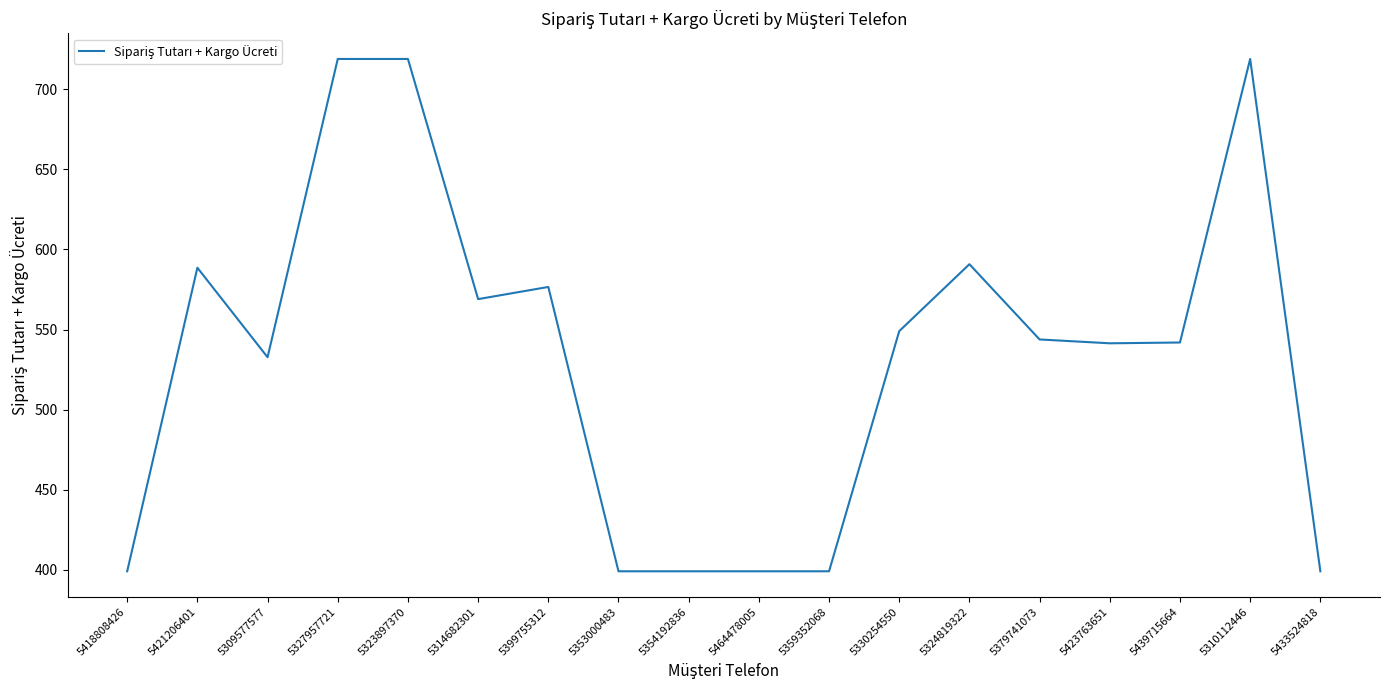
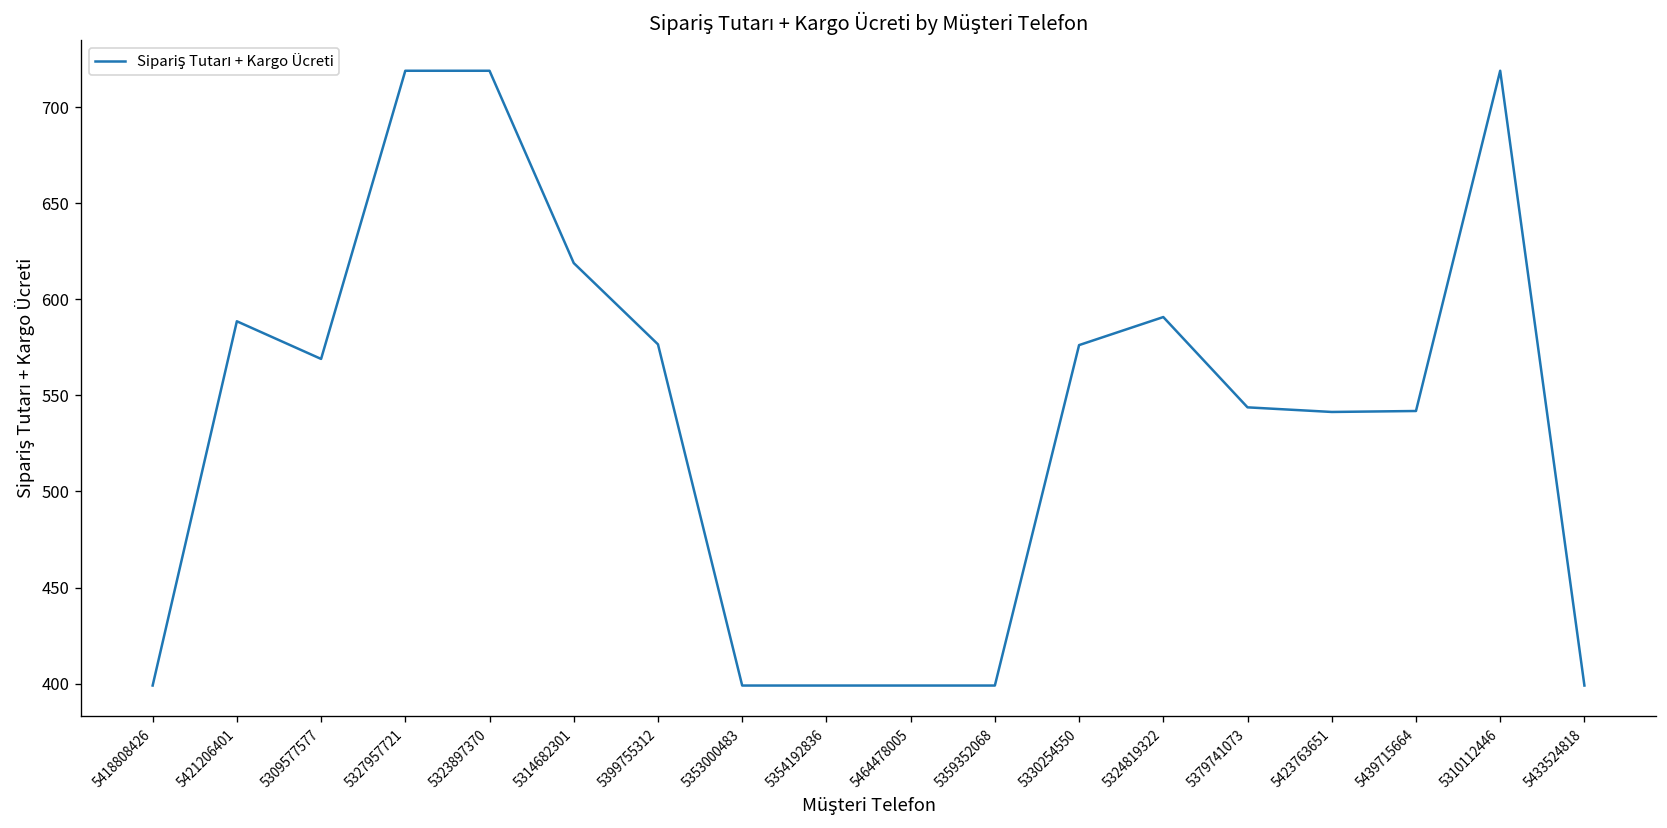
5309577577: 533 -> 569
5314682301: 569 -> 619
5330254550: 549 -> 576
